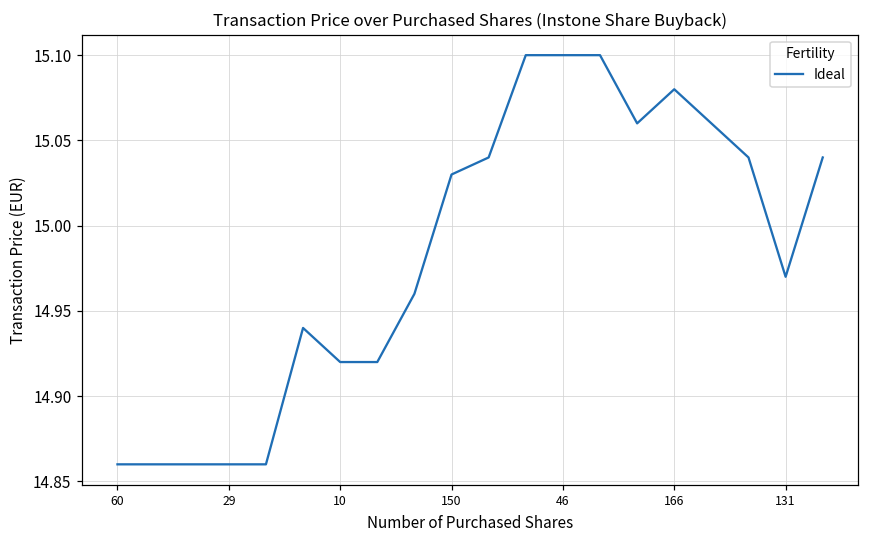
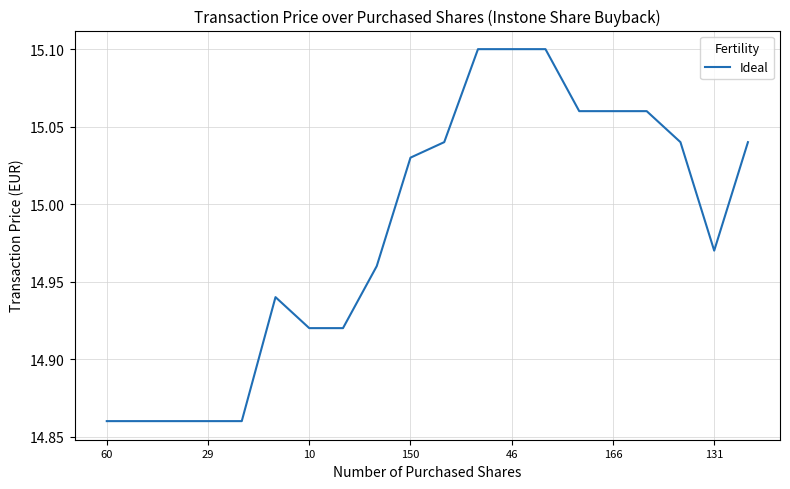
166: 15.08 -> 15.06
